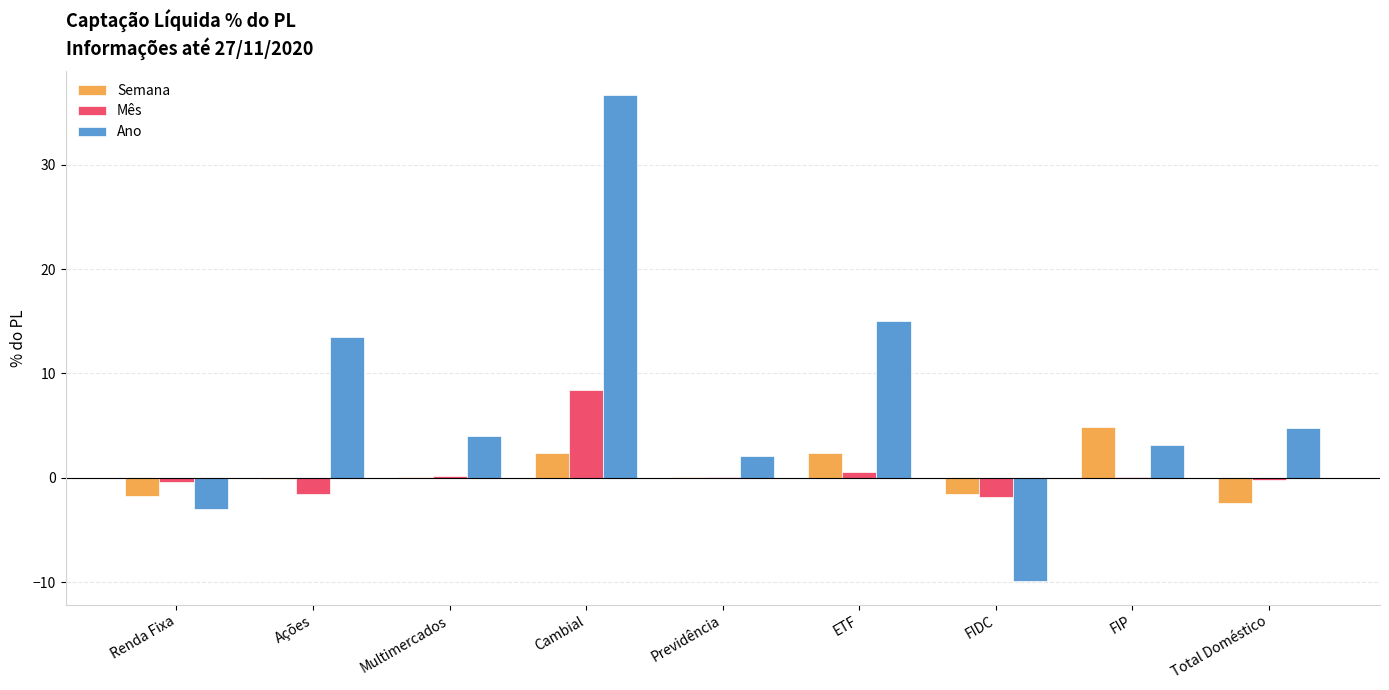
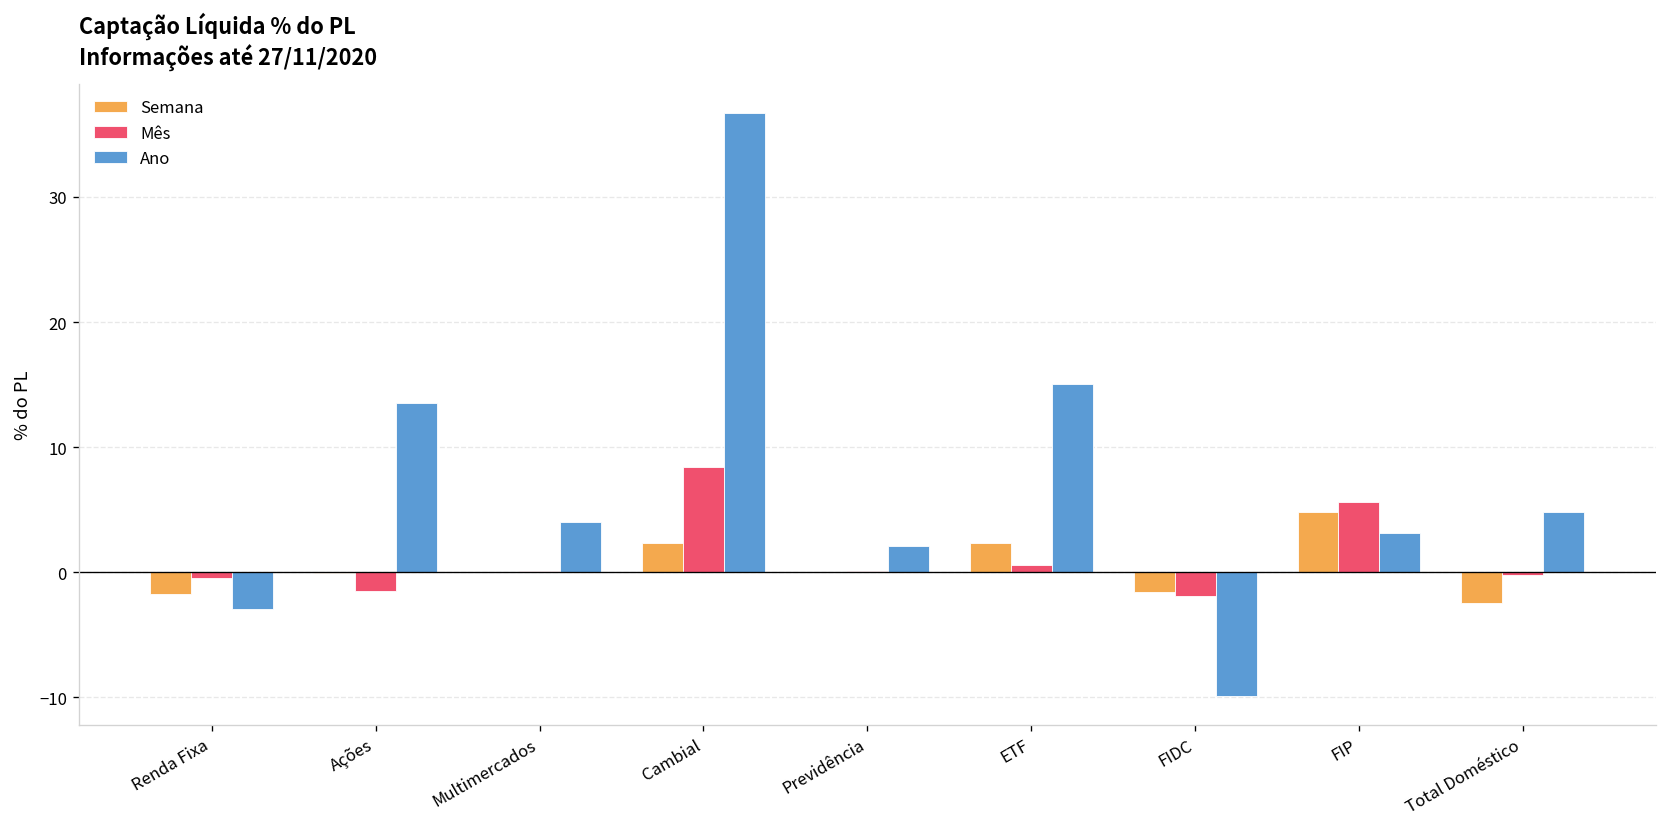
Mês, FIP: 0.1 -> 5.6
